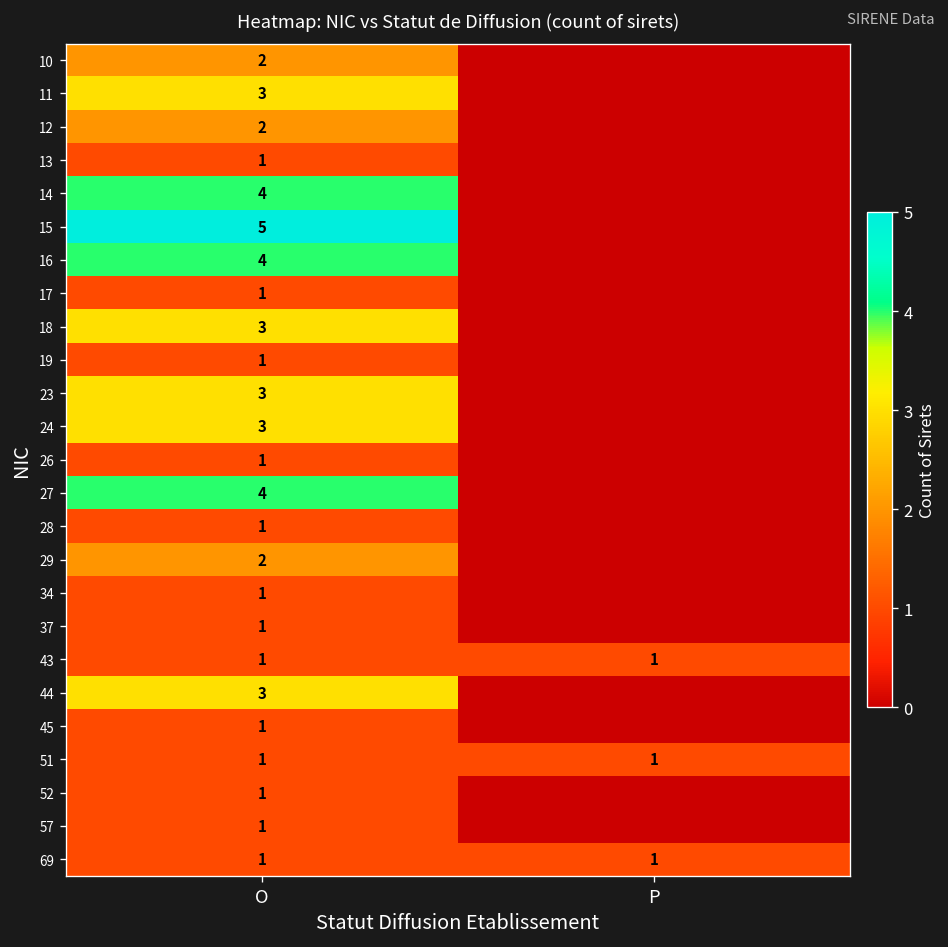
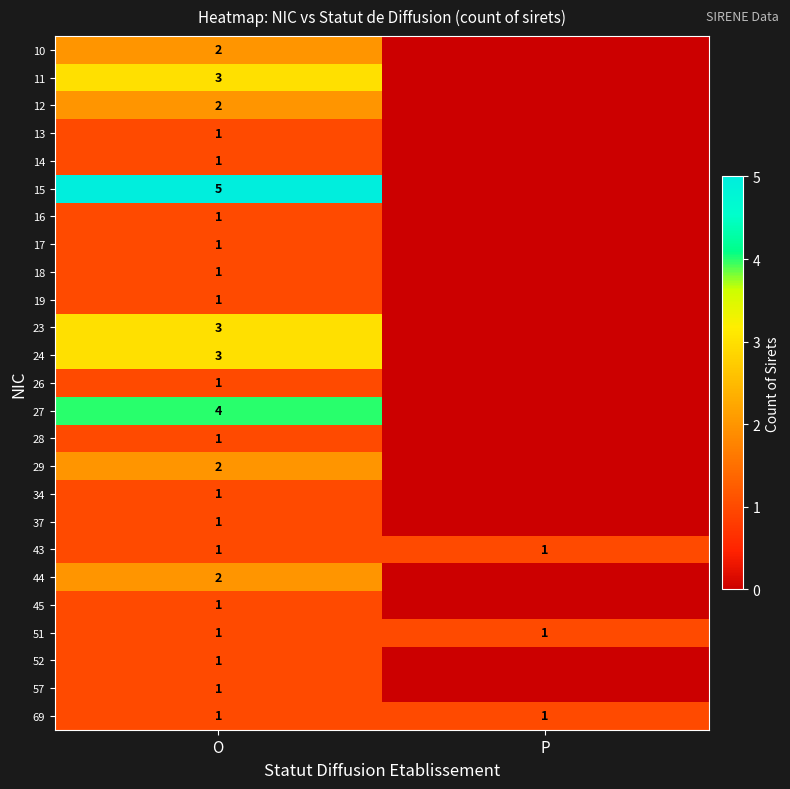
14, O: 4 -> 1
16, O: 4 -> 1
18, O: 3 -> 1
44, O: 3 -> 2
